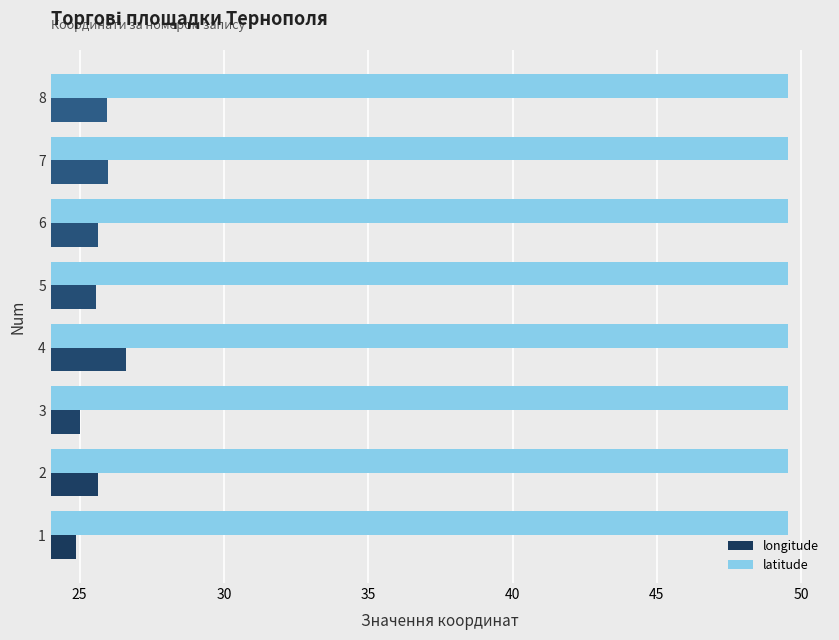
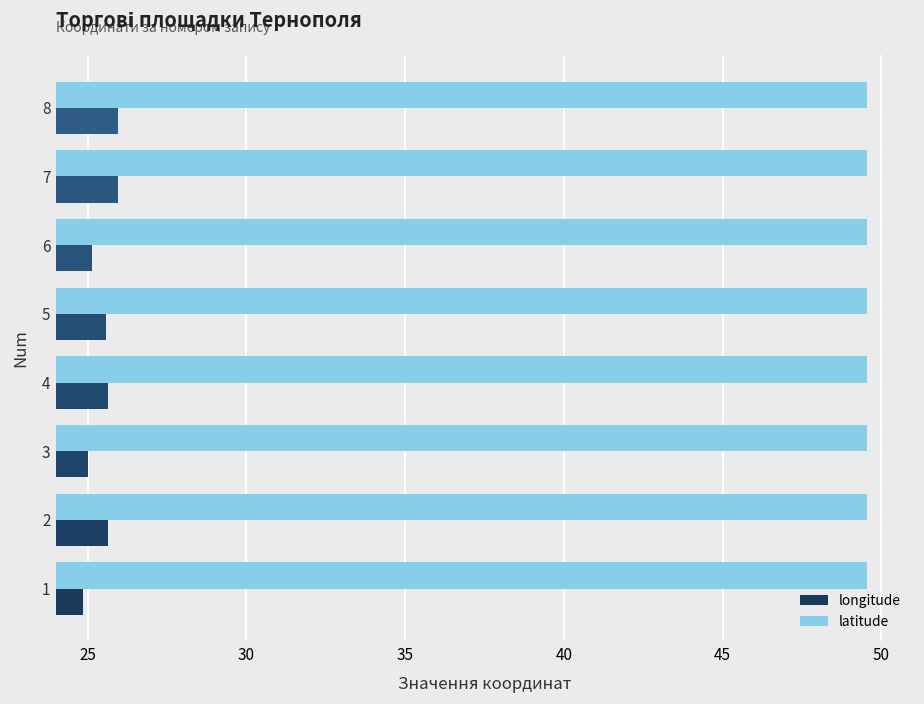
longitude, 6: 25.6 -> 25.1
longitude, 4: 26.6 -> 25.6
